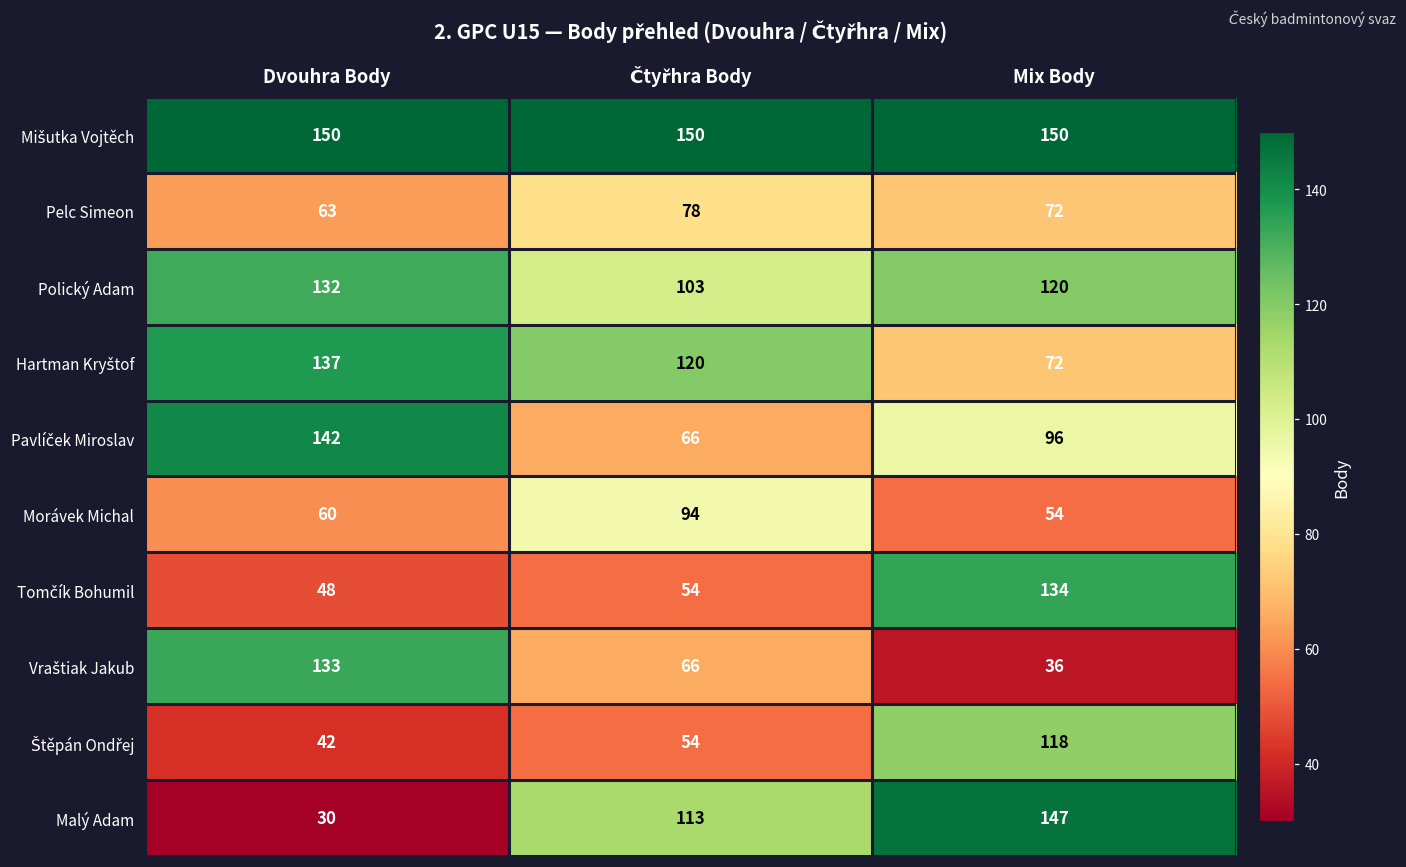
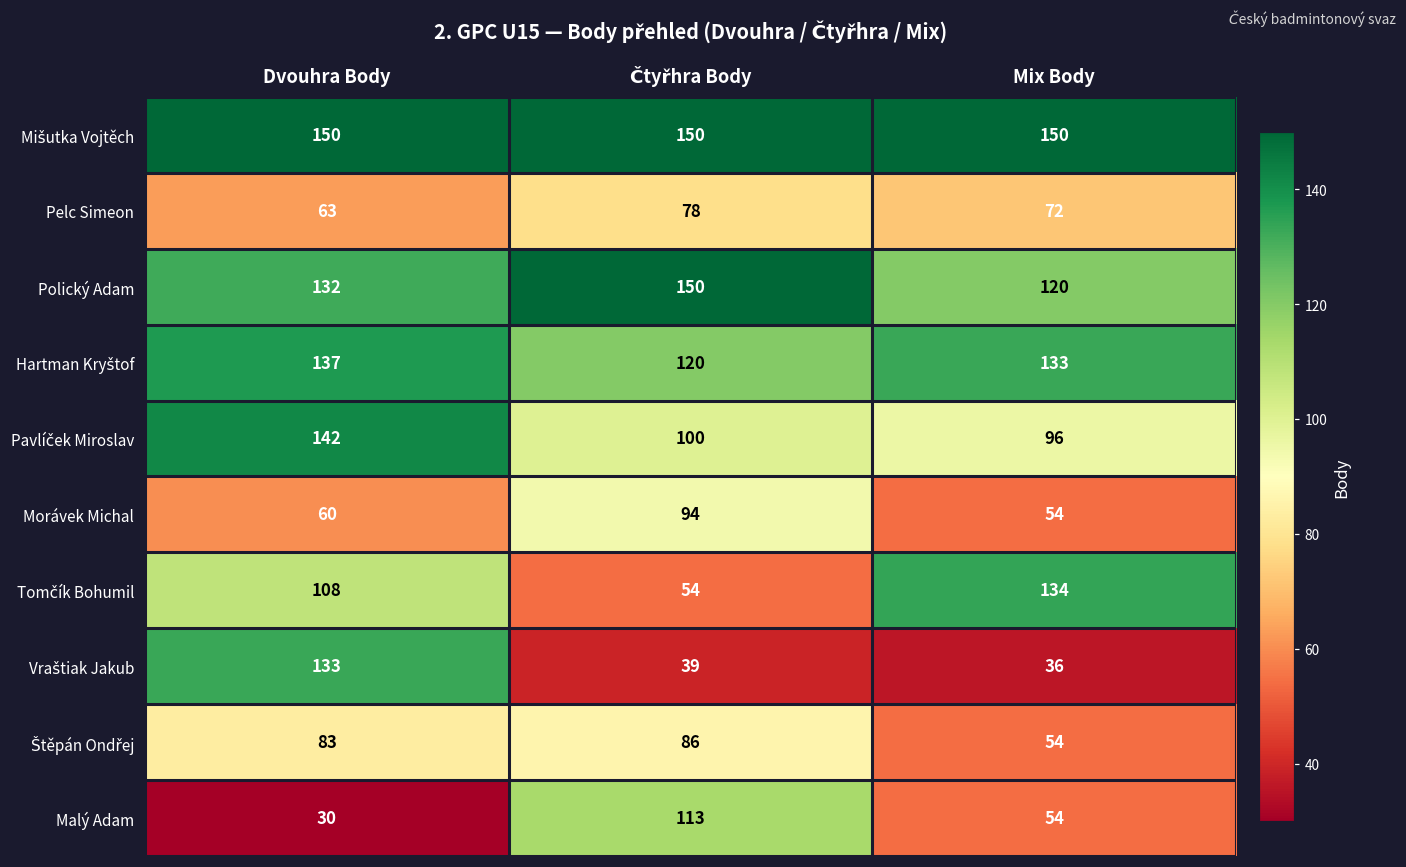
Polický Adam, Čtyřhra Body: 103 -> 150
Hartman Kryštof, Mix Body: 72 -> 133
Pavlíček Miroslav, Čtyřhra Body: 66 -> 100
Tomčík Bohumil, Dvouhra Body: 48 -> 108
Vraštiak Jakub, Čtyřhra Body: 66 -> 39
Štěpán Ondřej, Dvouhra Body: 42 -> 83
Štěpán Ondřej, Čtyřhra Body: 54 -> 86
Štěpán Ondřej, Mix Body: 118 -> 54
Malý Adam, Mix Body: 147 -> 54
